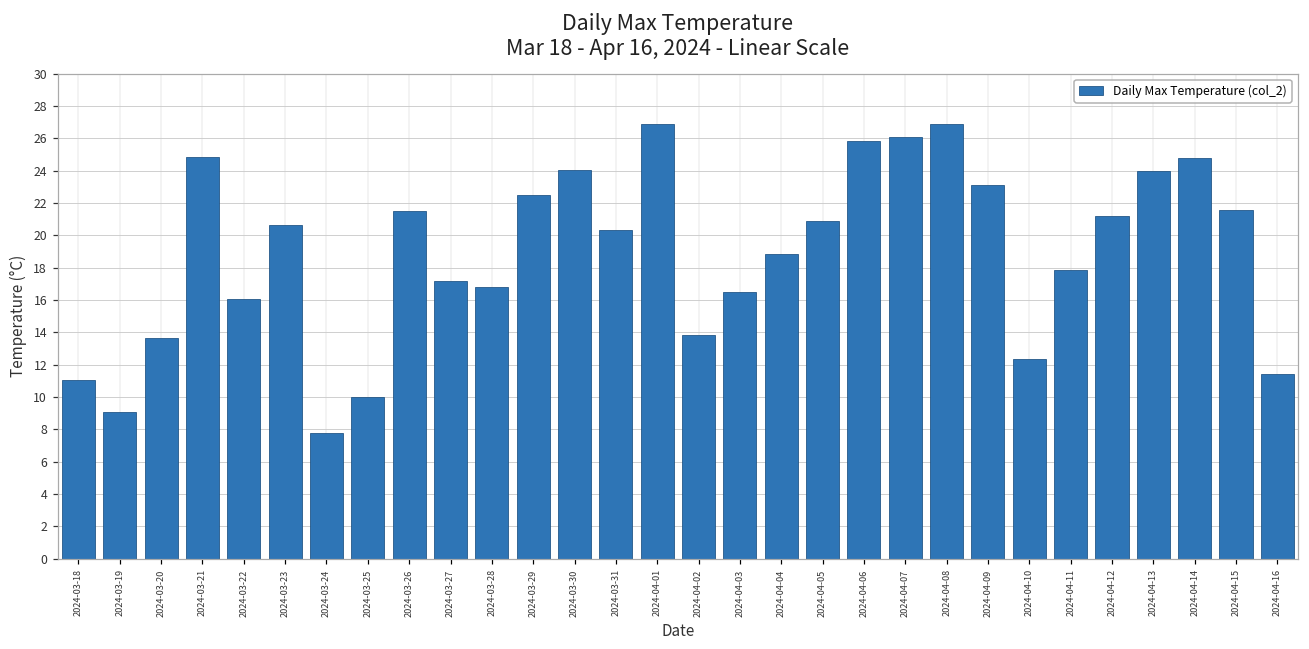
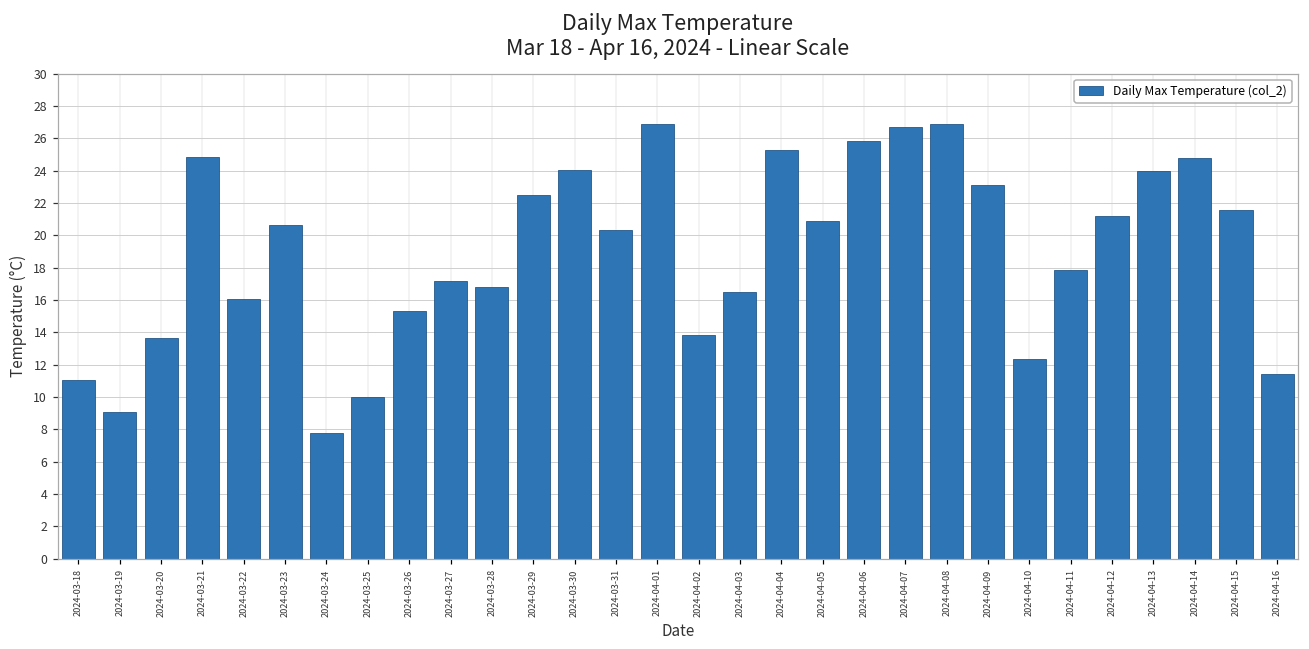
2024-03-26: 21.5 -> 15.3
2024-04-04: 18.8 -> 25.3
2024-04-07: 26.1 -> 26.7
